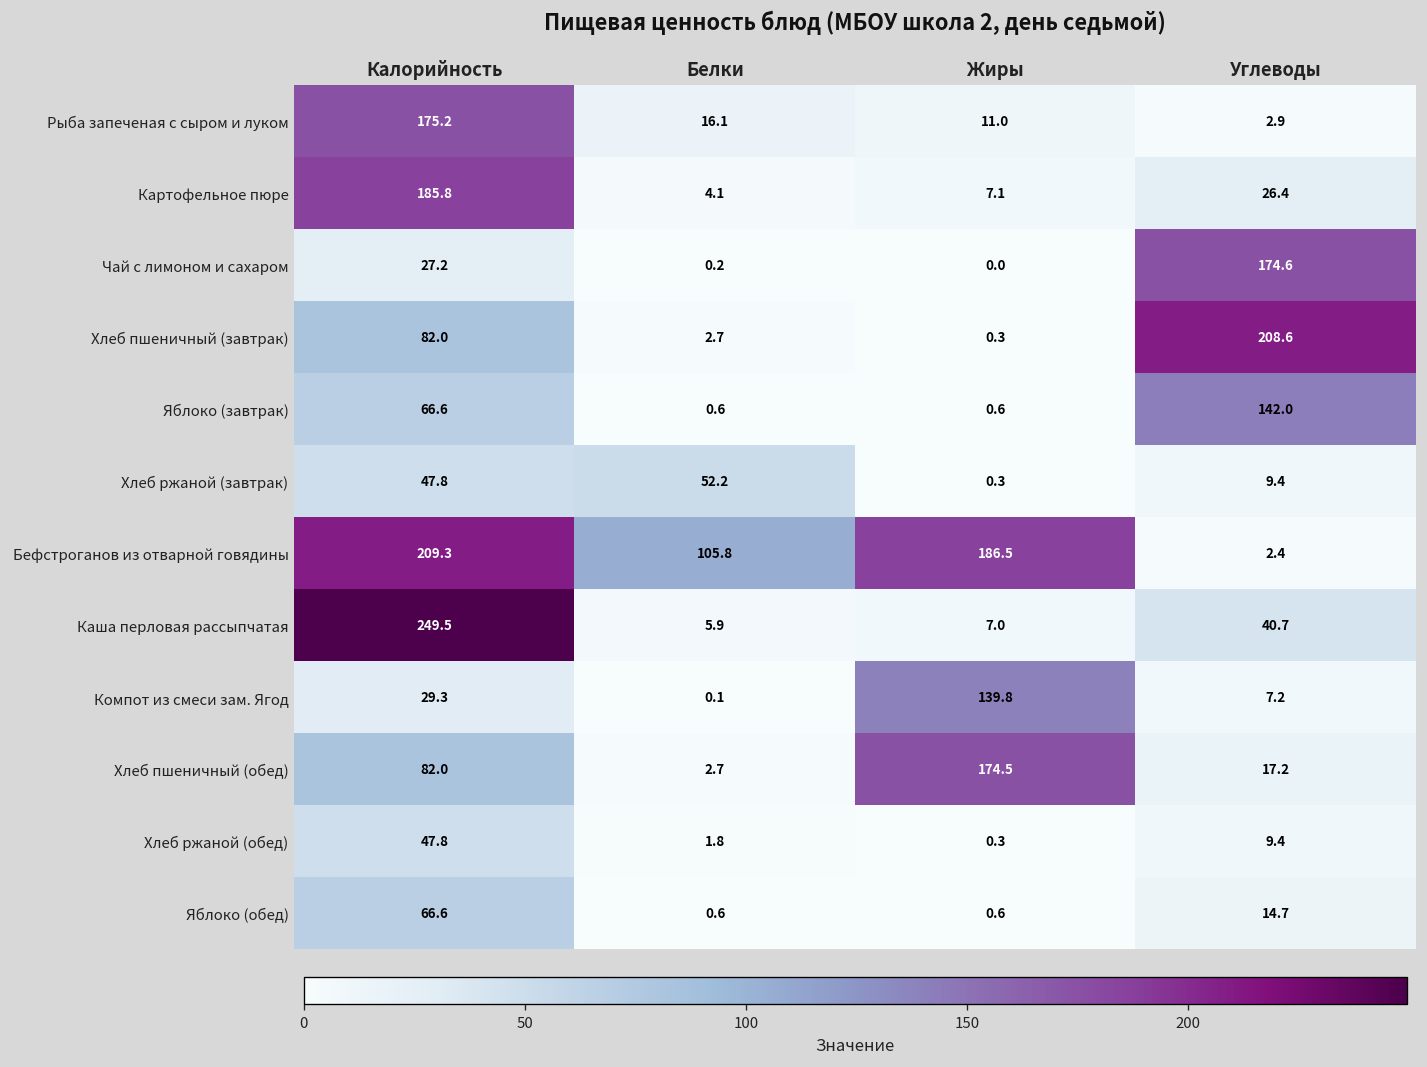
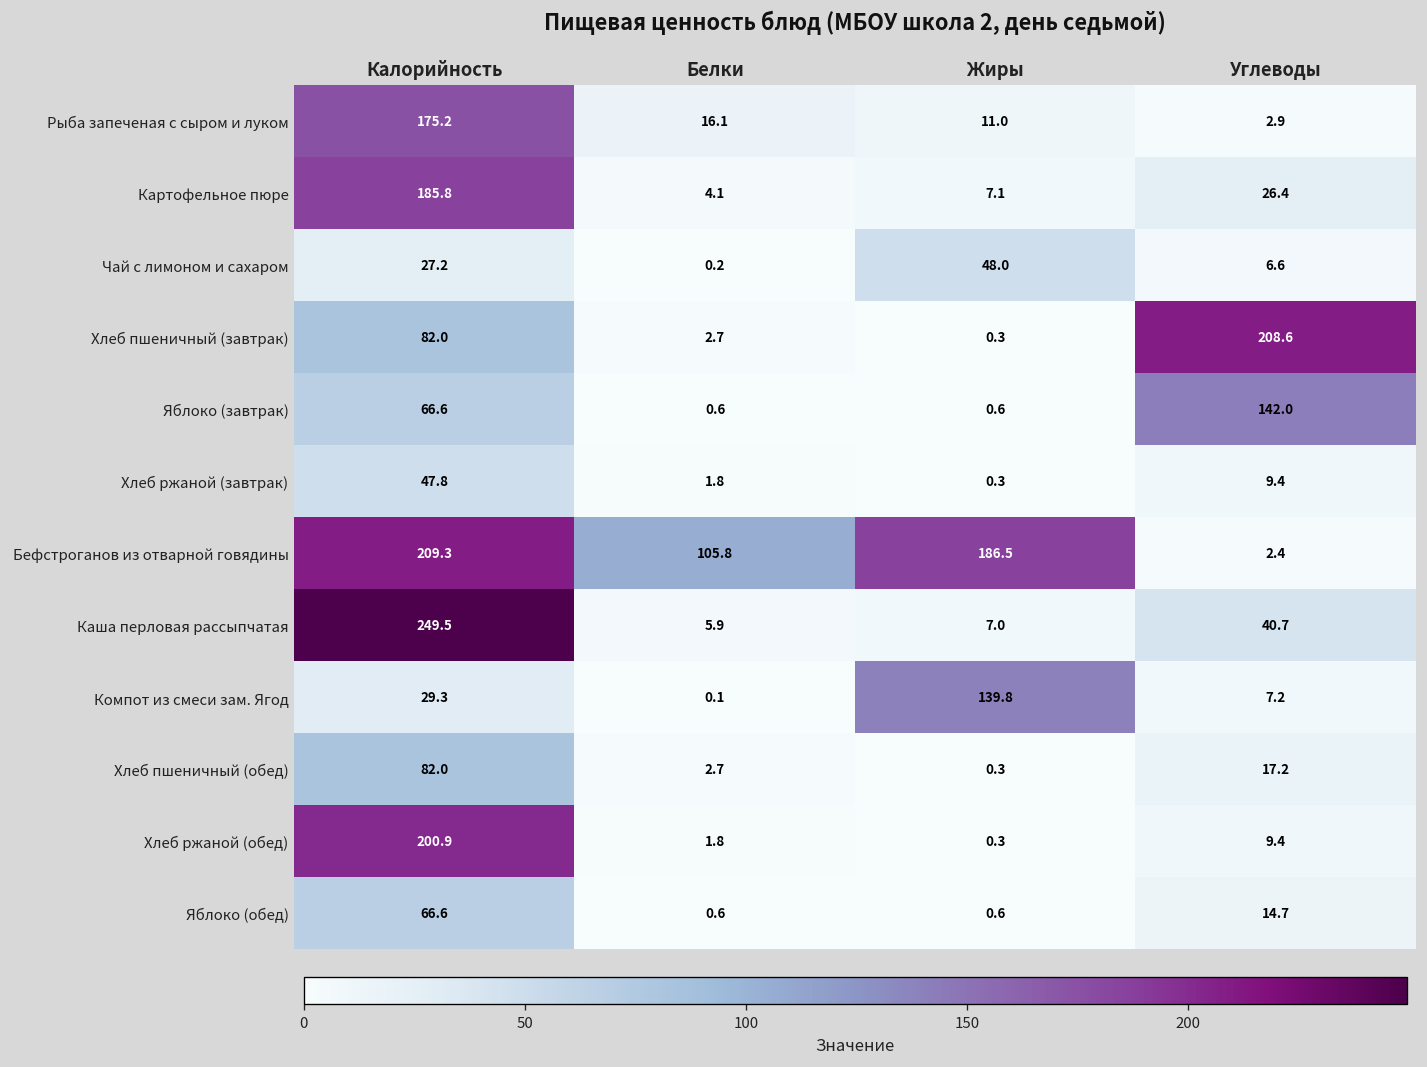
Чай с лимоном и сахаром, Жиры: 0.0 -> 48.0
Чай с лимоном и сахаром, Углеводы: 174.6 -> 6.6
Хлеб ржаной (завтрак), Белки: 52.2 -> 1.8
Хлеб пшеничный (обед), Жиры: 174.5 -> 0.3
Хлеб ржаной (обед), Калорийность: 47.8 -> 200.9
